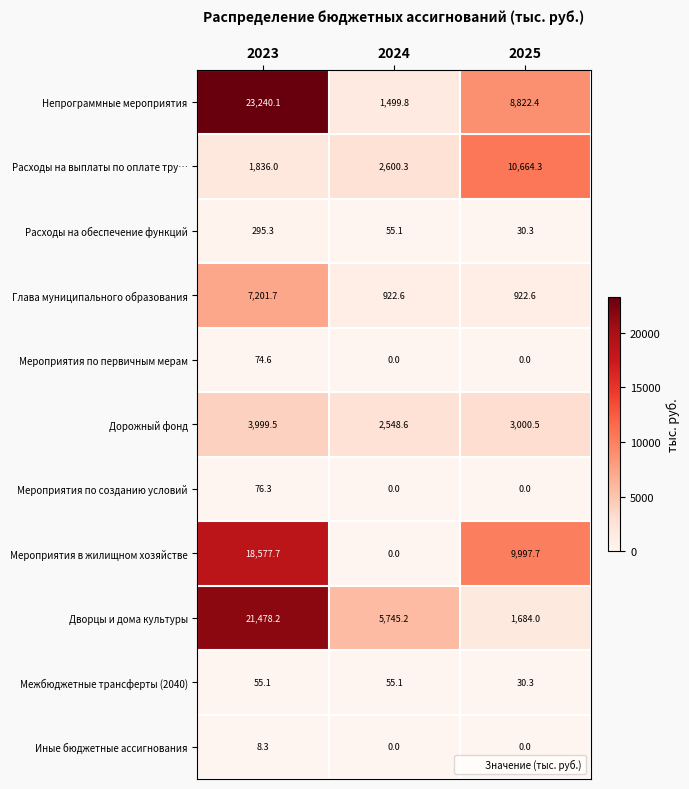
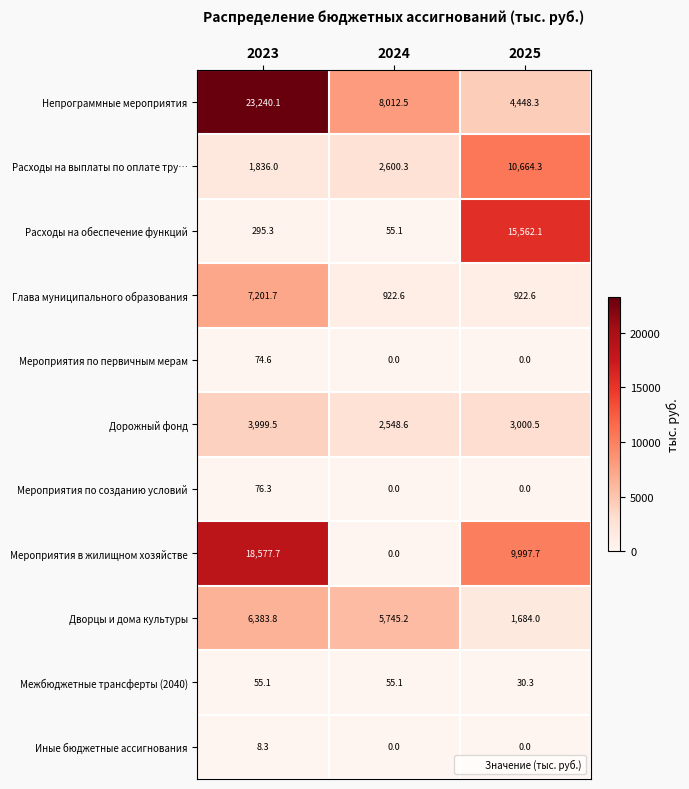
Непрограммные мероприятия, 2024: 1,499.8 -> 8,012.5
Непрограммные мероприятия, 2025: 8,822.4 -> 4,448.3
Расходы на обеспечение функций, 2025: 30.3 -> 15,562.1
Дворцы и дома культуры, 2023: 21,478.2 -> 6,383.8
